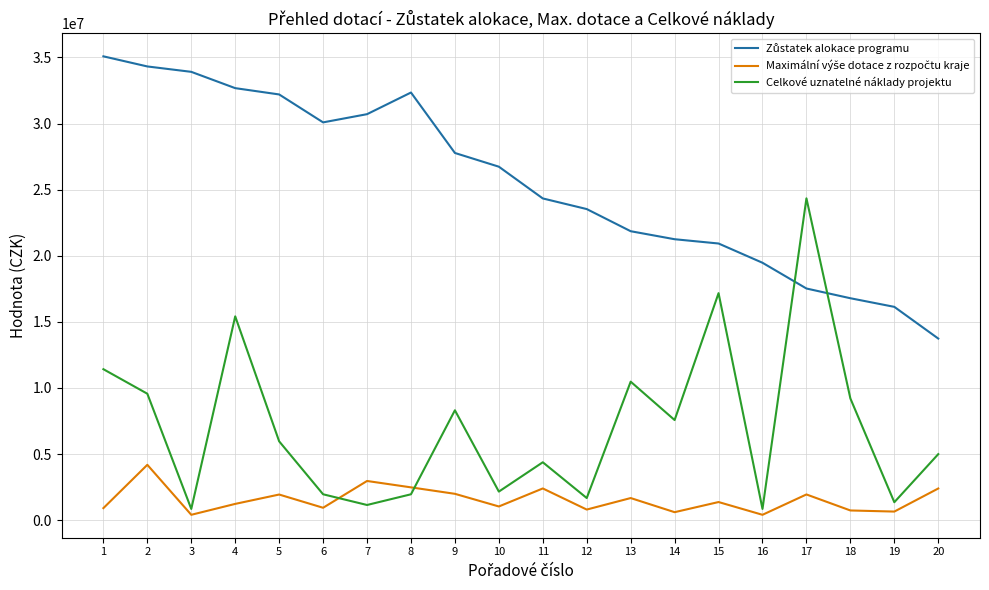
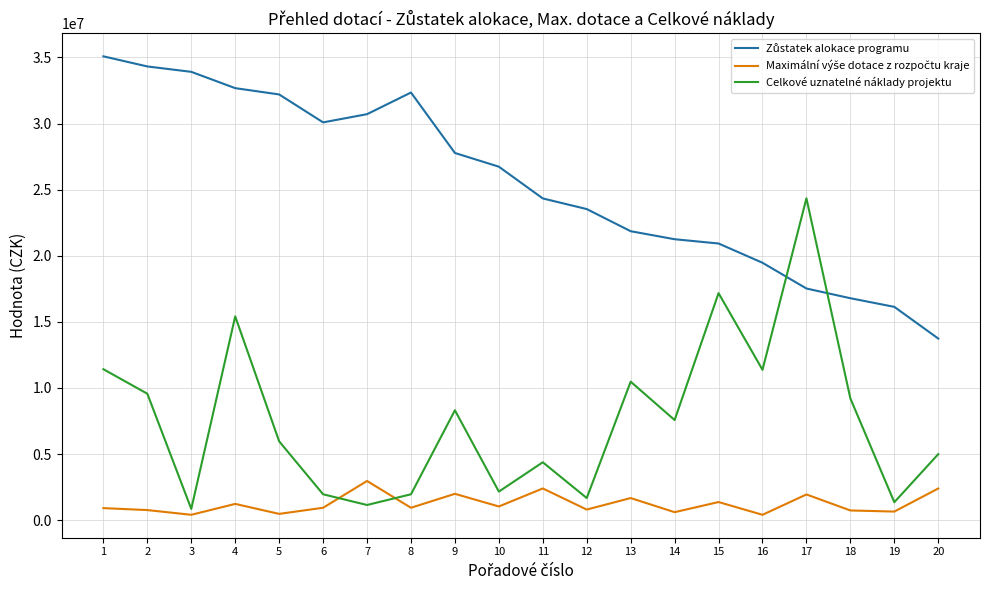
Maximální výše dotace z rozpočtu kraje, 2: 4200000 -> 800000
Maximální výše dotace z rozpočtu kraje, 5: 1900000 -> 500000
Maximální výše dotace z rozpočtu kraje, 8: 2500000 -> 900000
Celkové uznatelné náklady projektu, 16: 900000 -> 11400000
